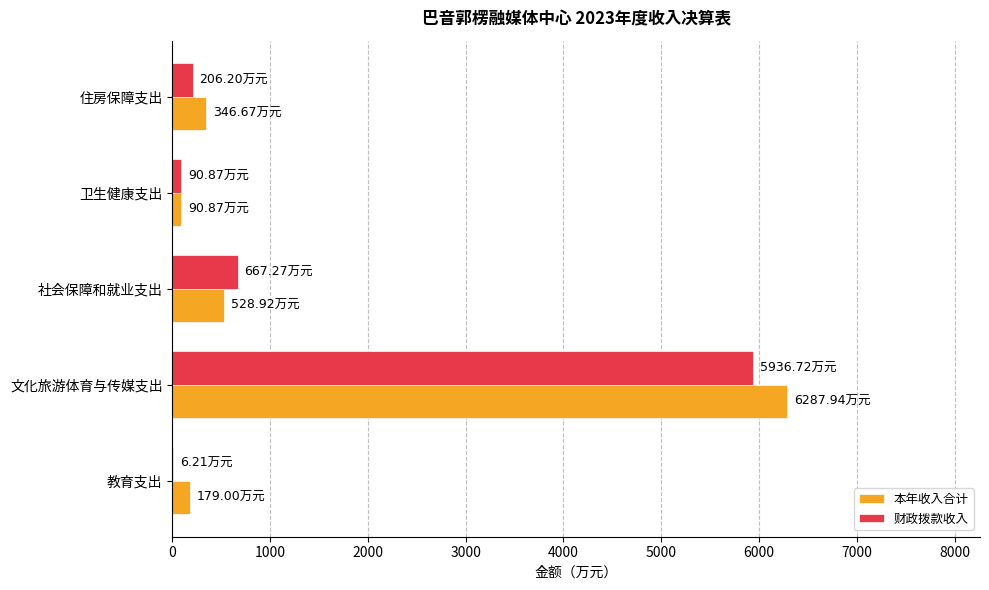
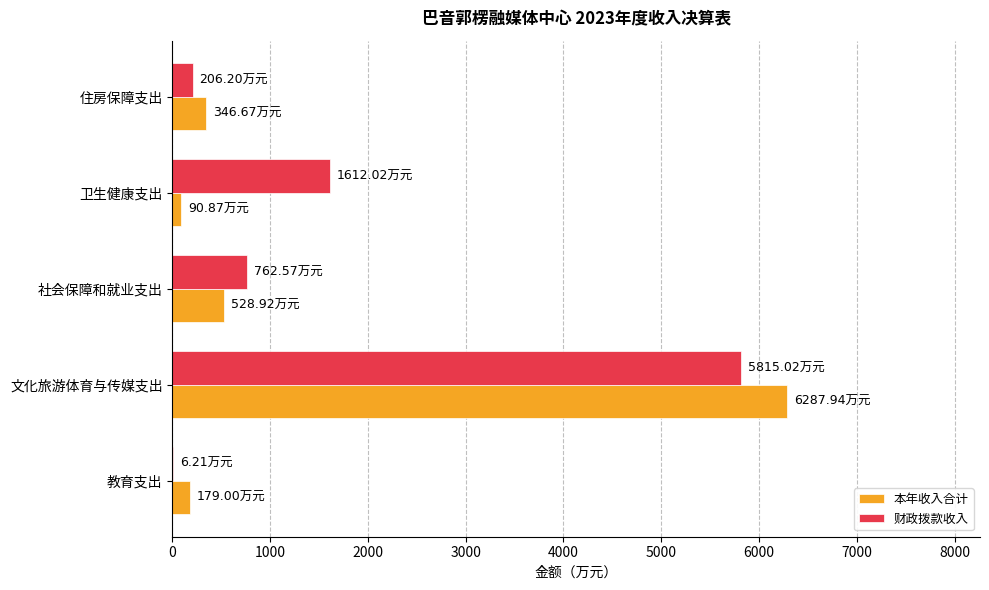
财政拨款收入, 卫生健康支出: 90.87 -> 1612.02
财政拨款收入, 社会保障和就业支出: 667.27 -> 762.57
财政拨款收入, 文化旅游体育与传媒支出: 5936.72 -> 5815.02
